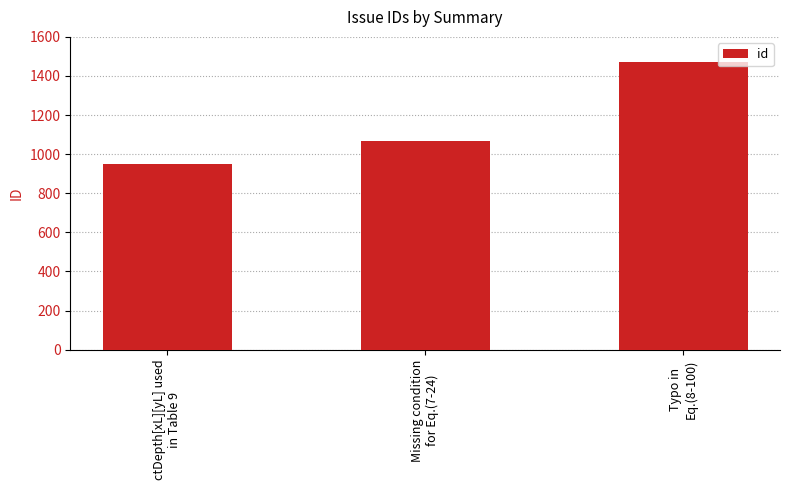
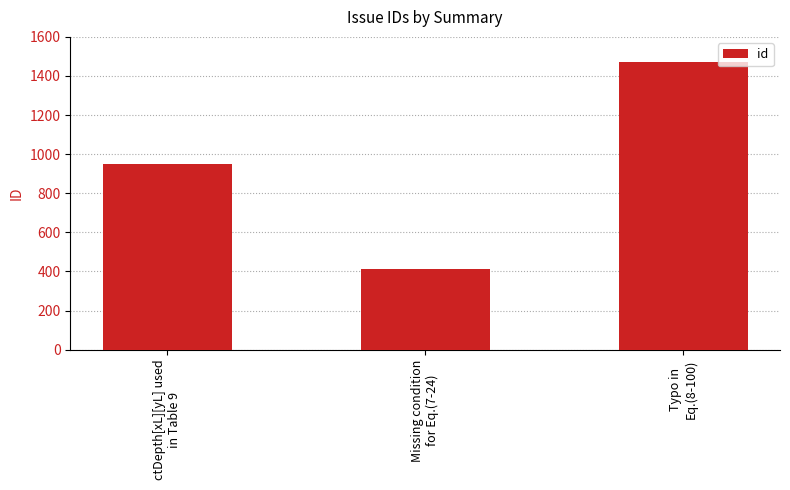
Missing condition for Eq.(7-24): 1070 -> 410
